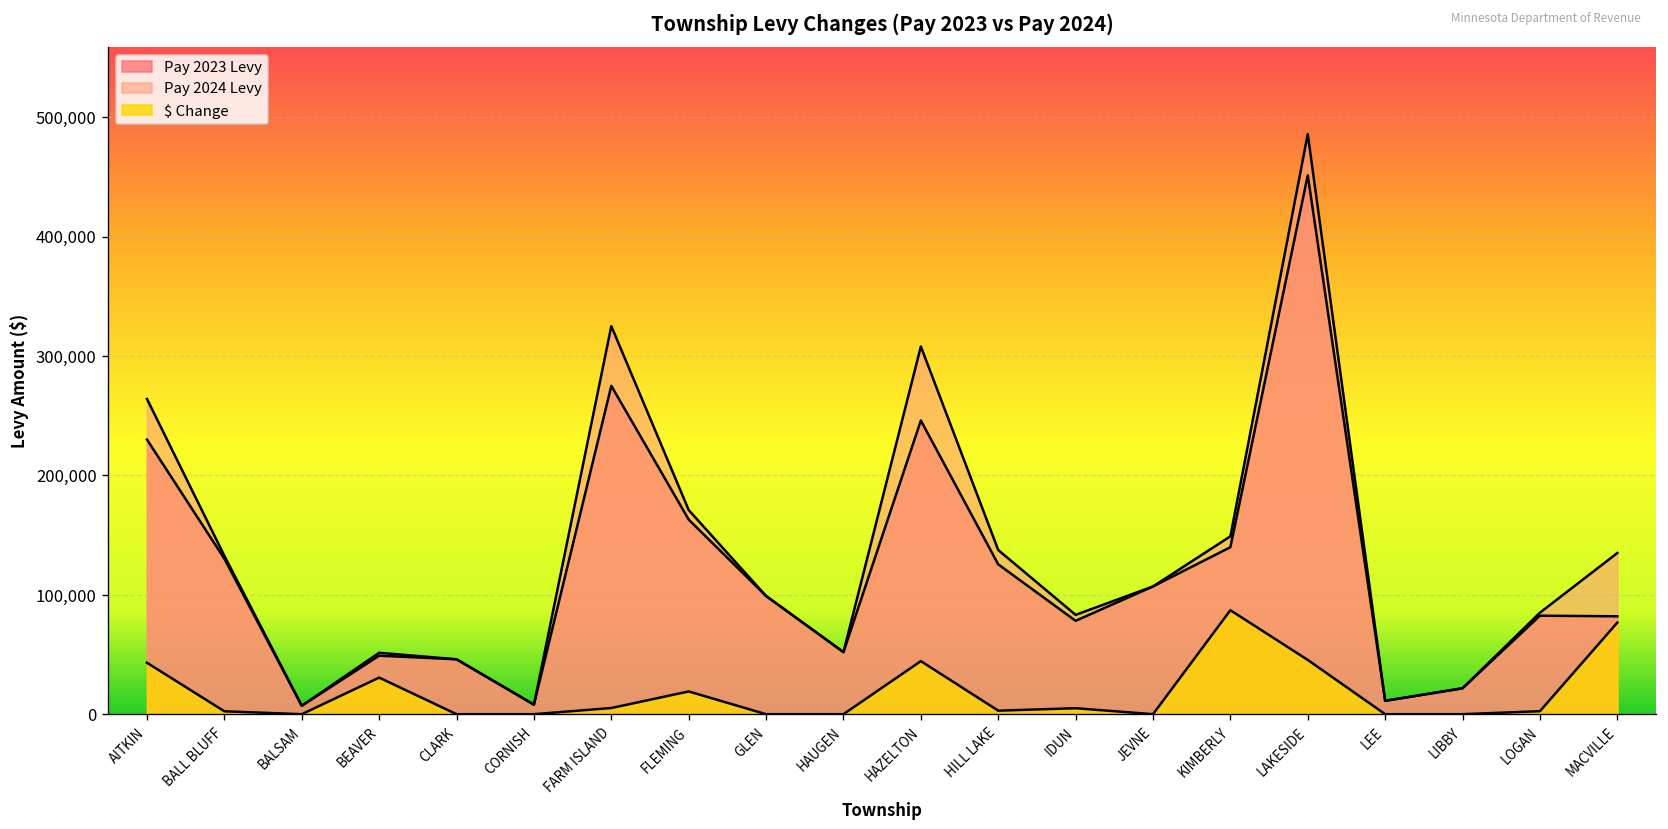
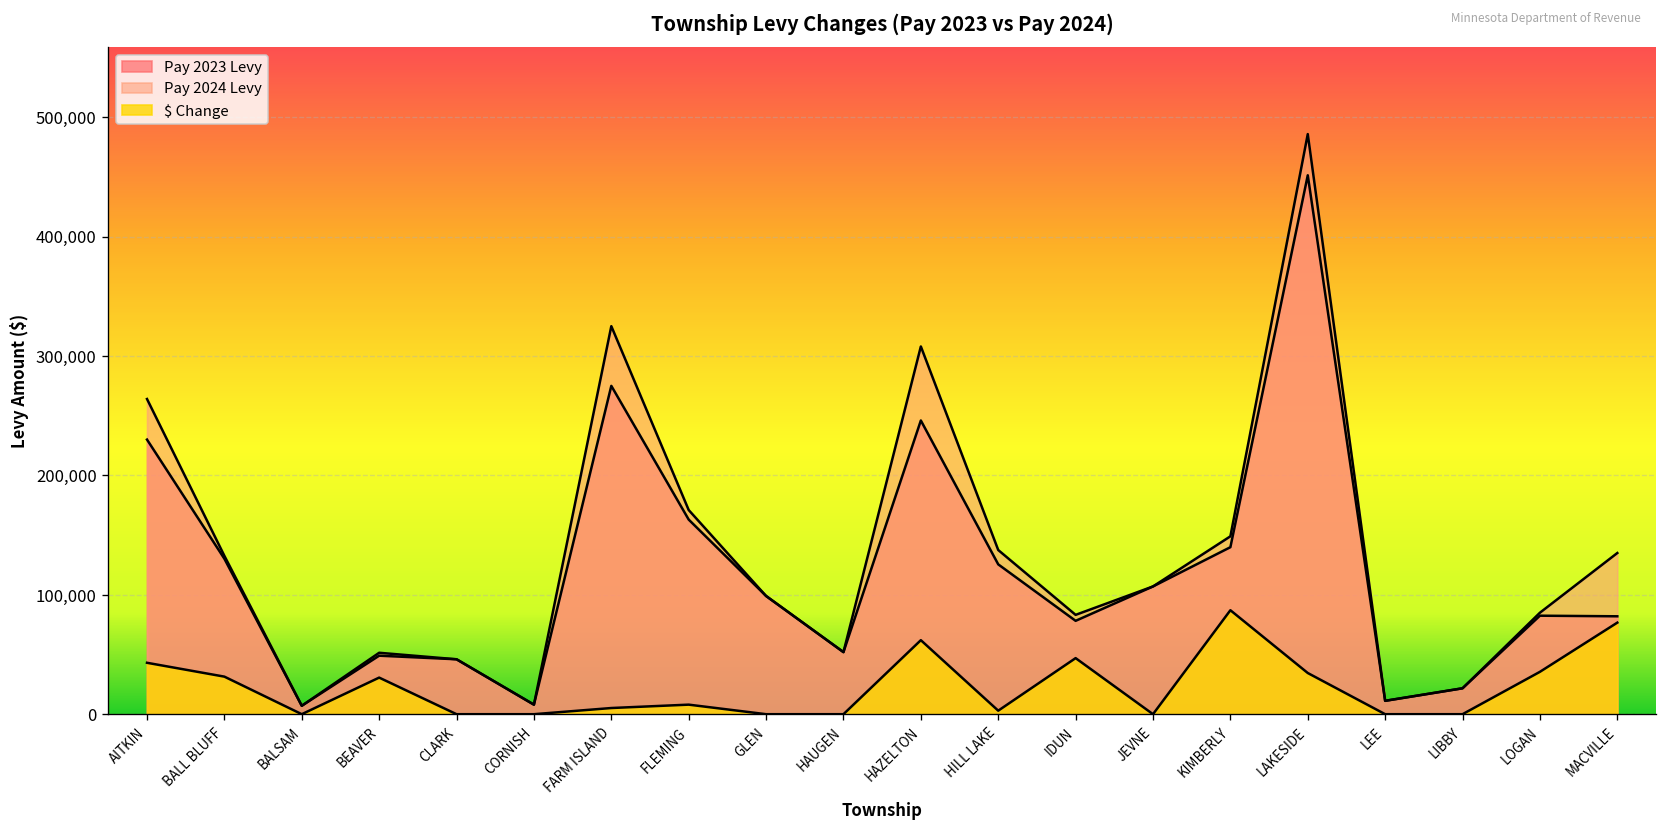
$ Change, BALL BLUFF: 0 -> 30,000
$ Change, FLEMING: 20,000 -> 10,000
$ Change, HAZELTON: 40,000 -> 60,000
$ Change, IDUN: 10,000 -> 50,000
$ Change, LAKESIDE: 50,000 -> 30,000
$ Change, LOGAN: 0 -> 40,000
